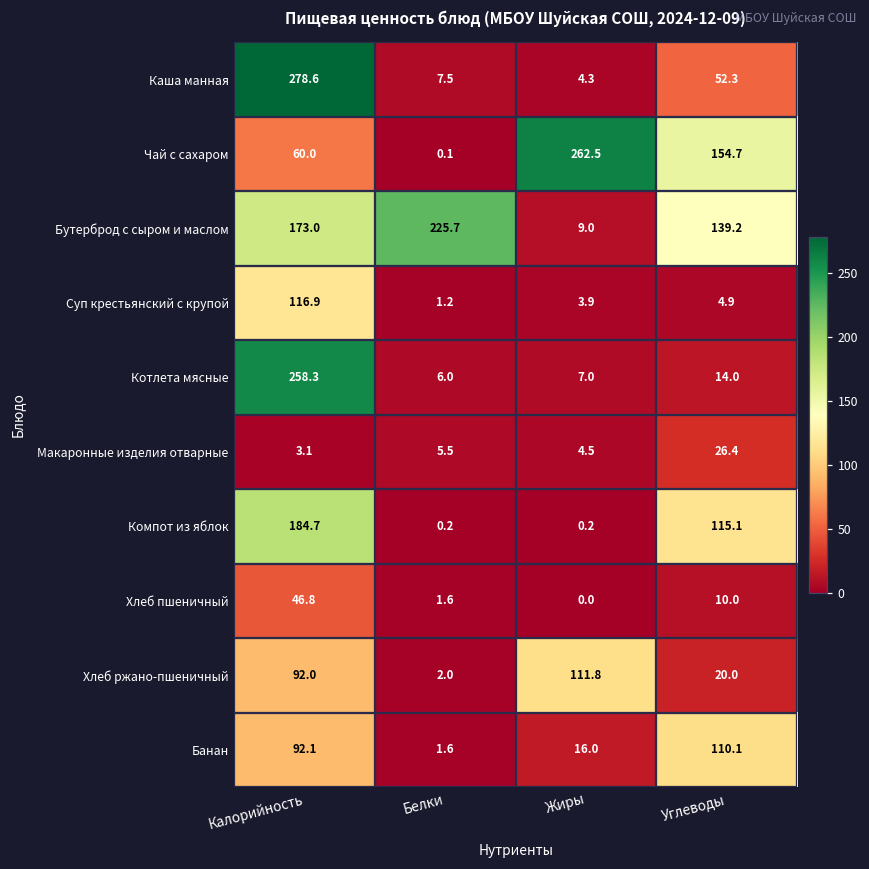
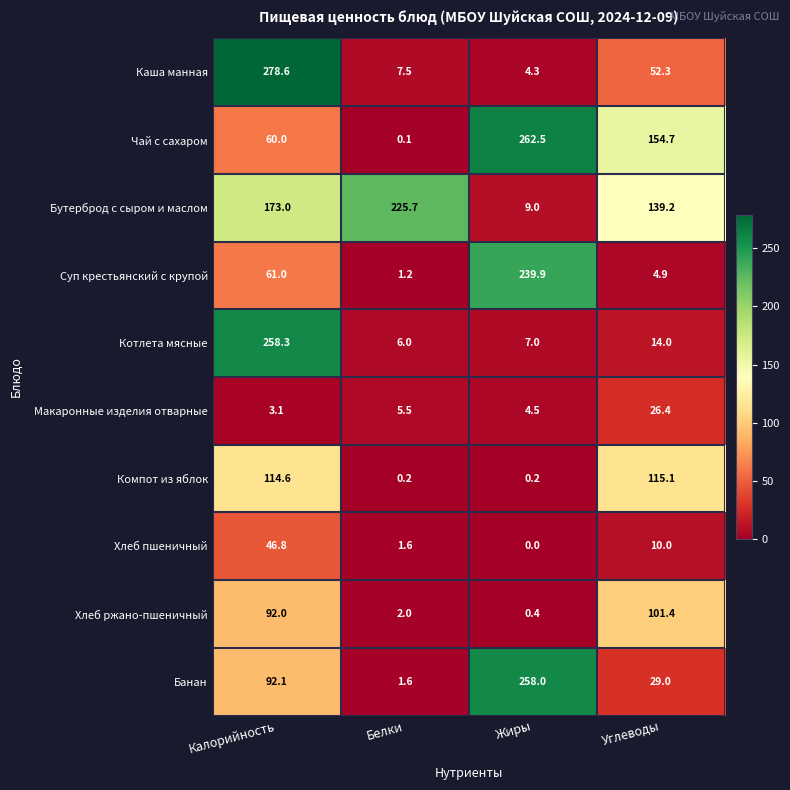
Суп крестьянский с крупой, Калорийность: 116.9 -> 61.0
Суп крестьянский с крупой, Жиры: 3.9 -> 239.9
Компот из яблок, Калорийность: 184.7 -> 114.6
Хлеб ржано-пшеничный, Жиры: 111.8 -> 0.4
Хлеб ржано-пшеничный, Углеводы: 20.0 -> 101.4
Банан, Жиры: 16.0 -> 258.0
Банан, Углеводы: 110.1 -> 29.0
